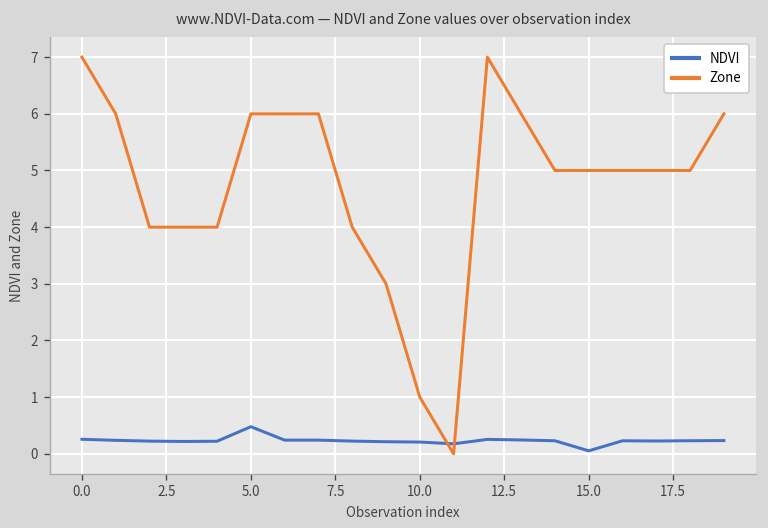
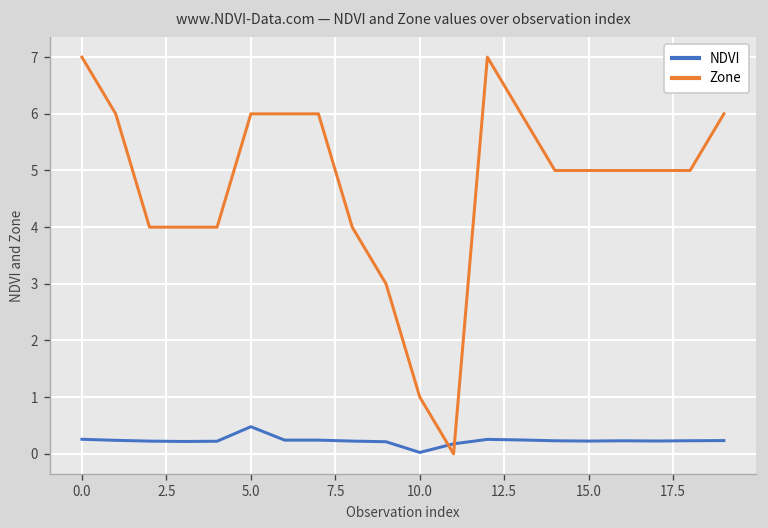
NDVI, 10.0: 0.2 -> 0.0
NDVI, 15.0: 0.1 -> 0.2
